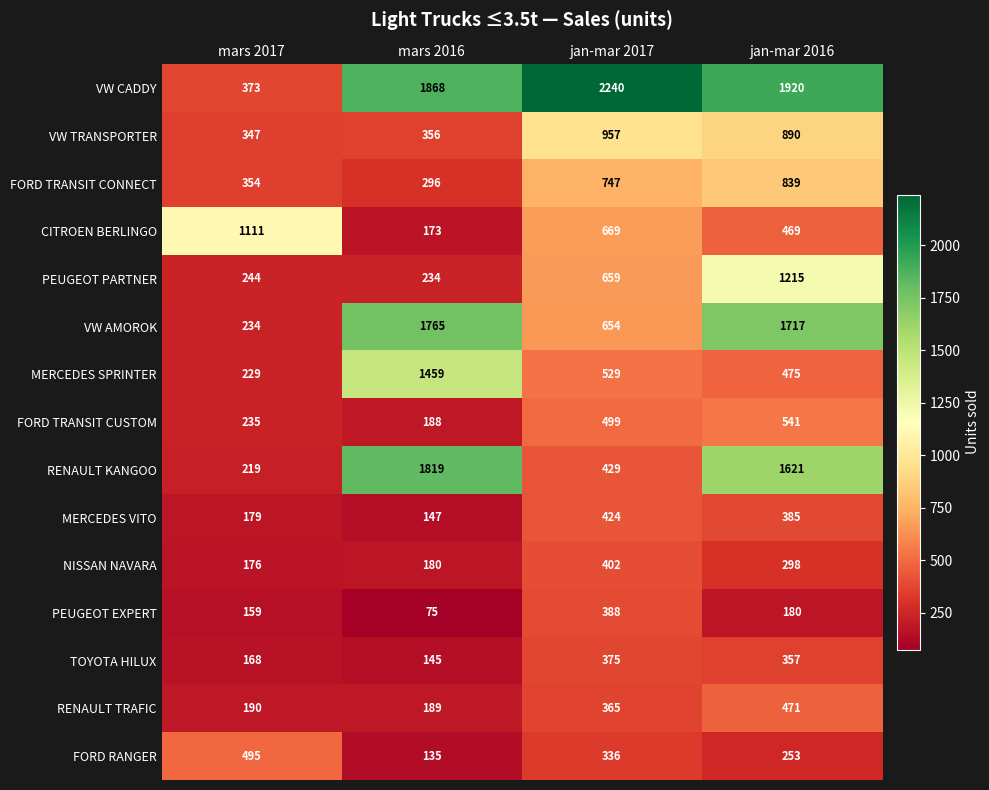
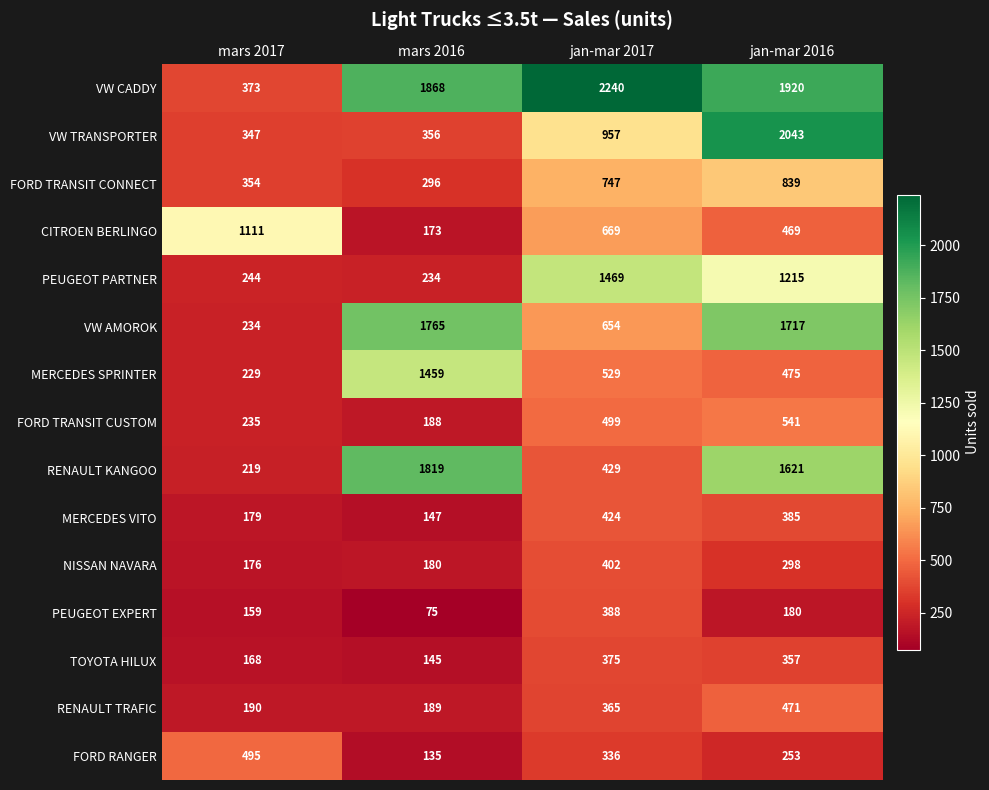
VW TRANSPORTER, jan-mar 2016: 890 -> 2043
PEUGEOT PARTNER, jan-mar 2017: 659 -> 1469
